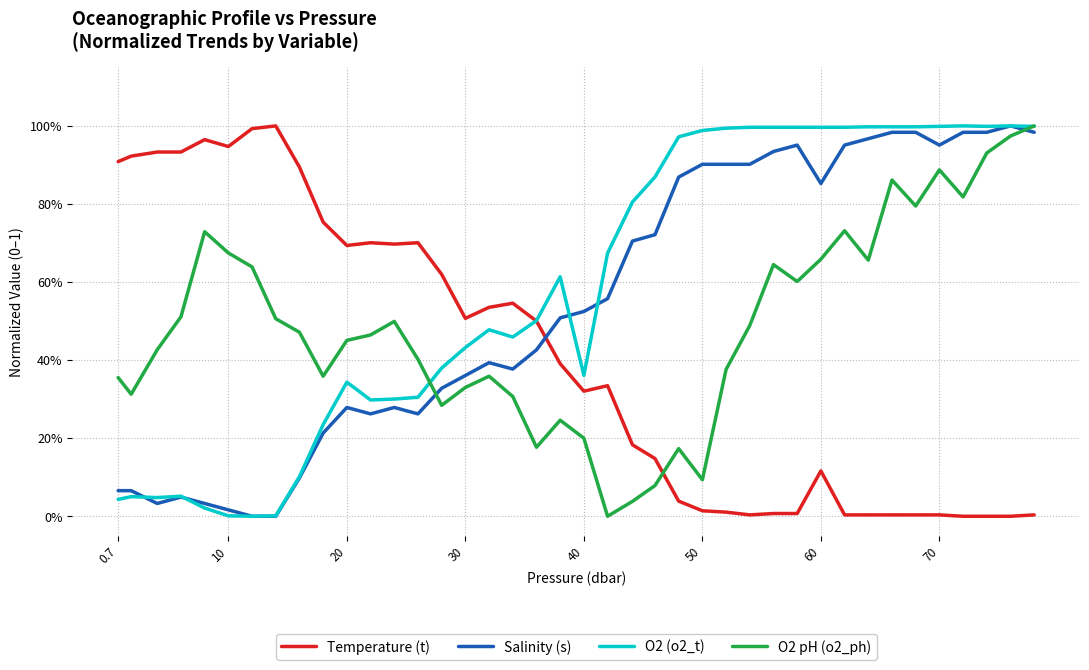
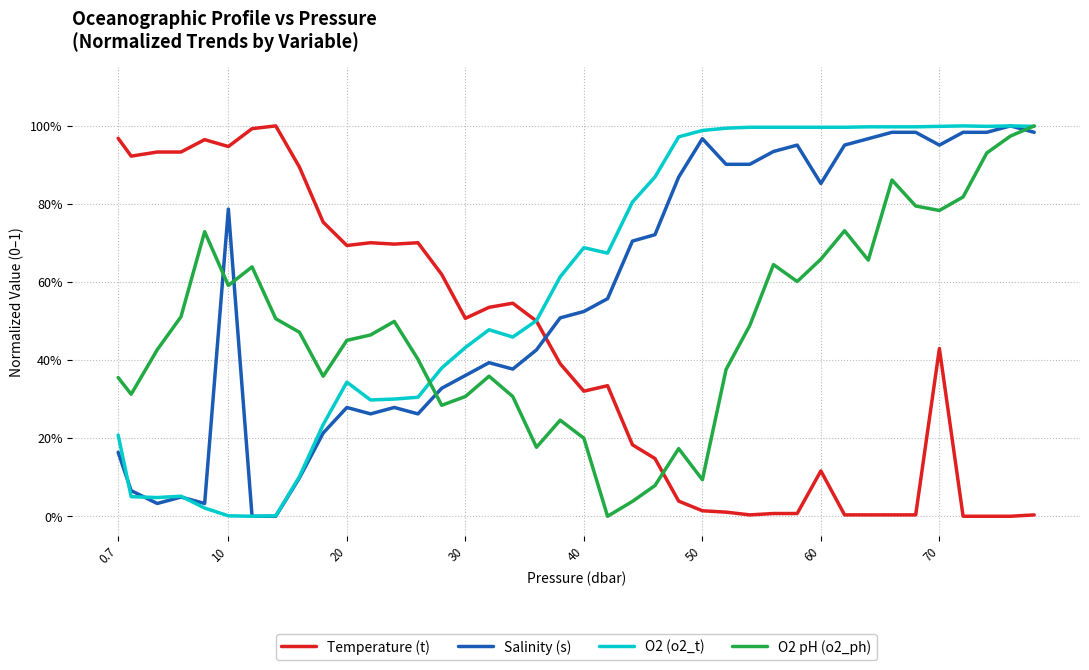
Temperature (t), 0.7: 91% -> 97%
Salinity (s), 0.7: 7% -> 16%
O2 (o2_t), 0.7: 4% -> 21%
Salinity (s), 10: 2% -> 79%
O2 pH (o2_ph), 10: 67% -> 59%
O2 pH (o2_ph), 30: 33% -> 31%
O2 (o2_t), 40: 36% -> 69%
Salinity (s), 50: 90% -> 97%
Temperature (t), 70: 0% -> 43%
O2 pH (o2_ph), 70: 89% -> 78%
